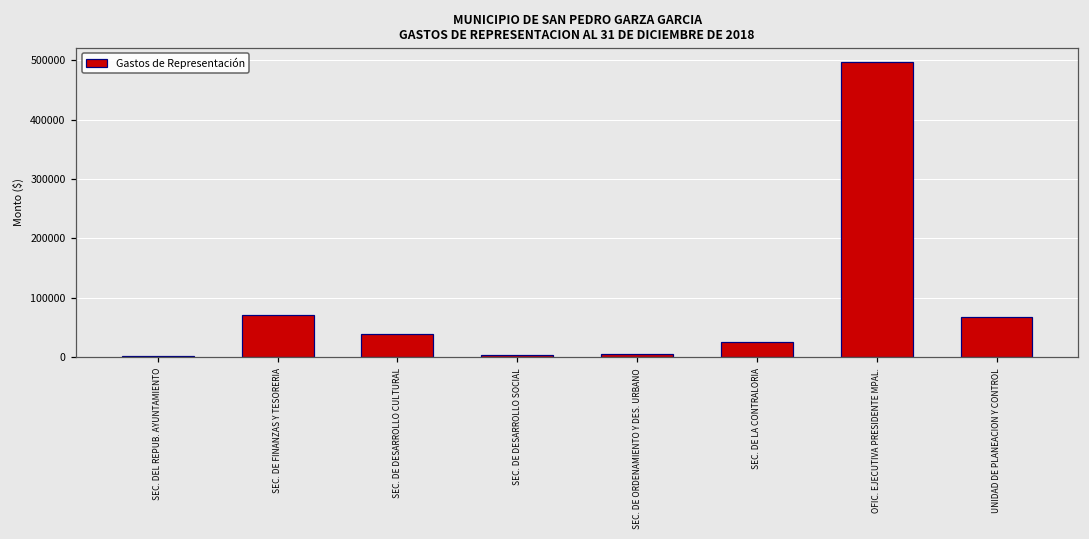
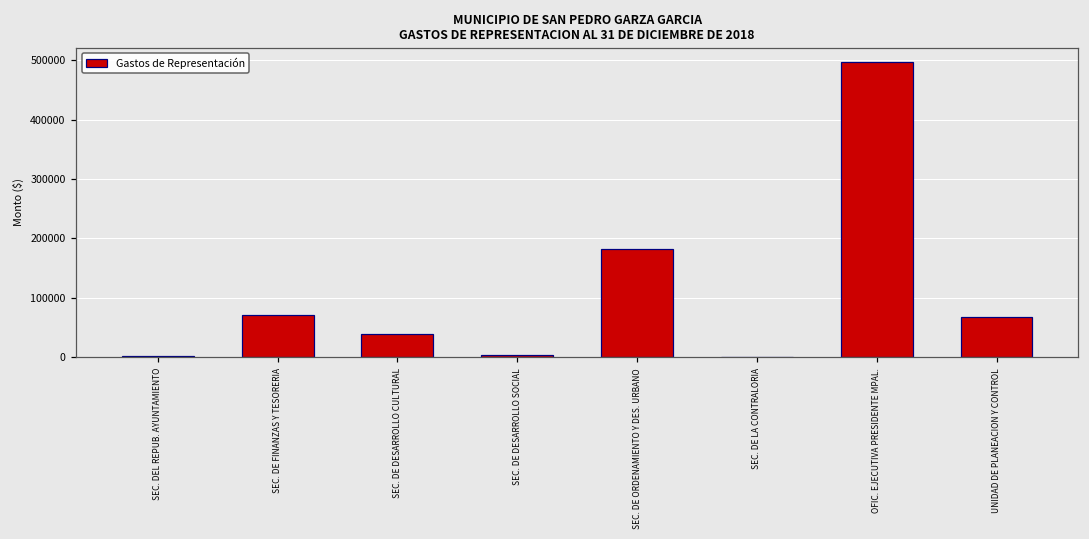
SEC. DE ORDENAMIENTO Y DES. URBANO: 10000 -> 180000
SEC. DE LA CONTRALORIA: 30000 -> 0
